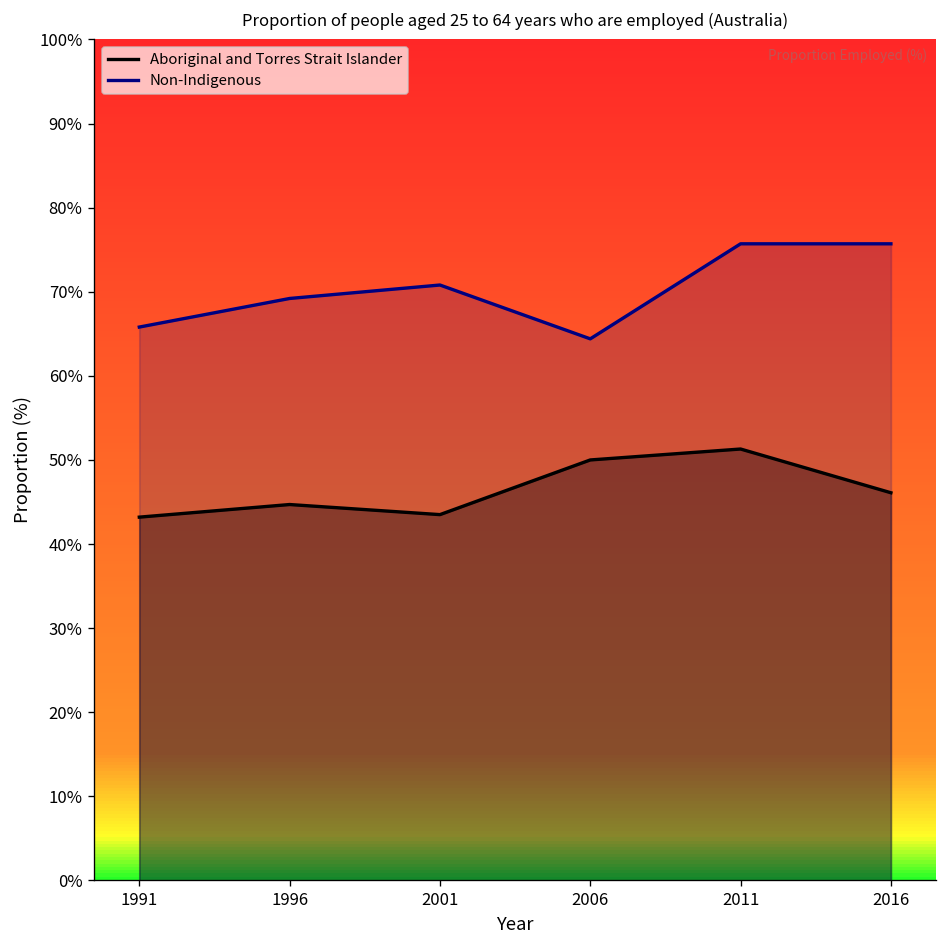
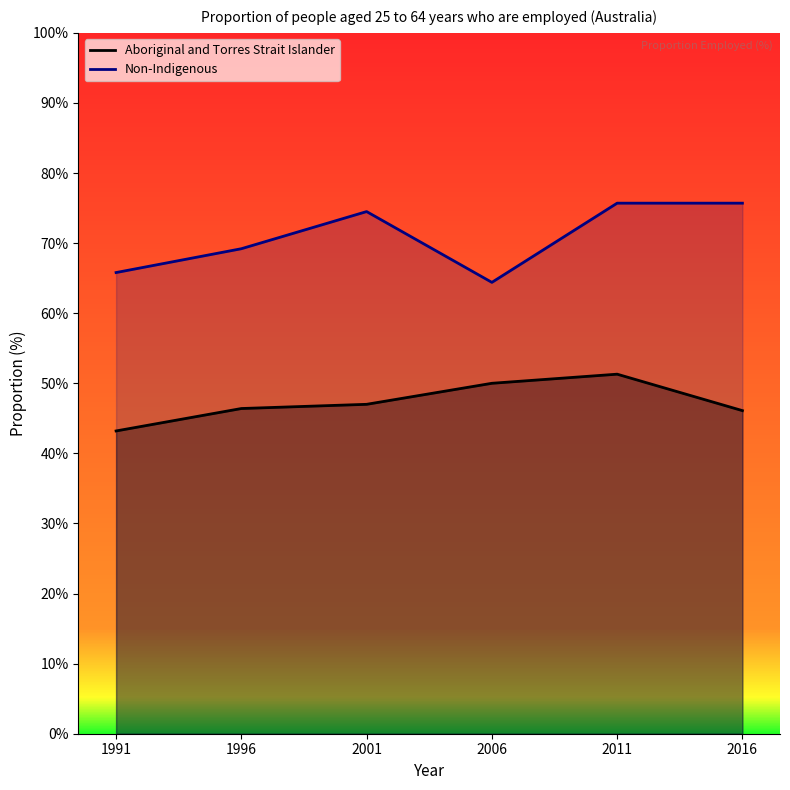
Aboriginal and Torres Strait Islander, 1996: 45% -> 46%
Aboriginal and Torres Strait Islander, 2001: 44% -> 47%
Non-Indigenous, 2001: 71% -> 75%
